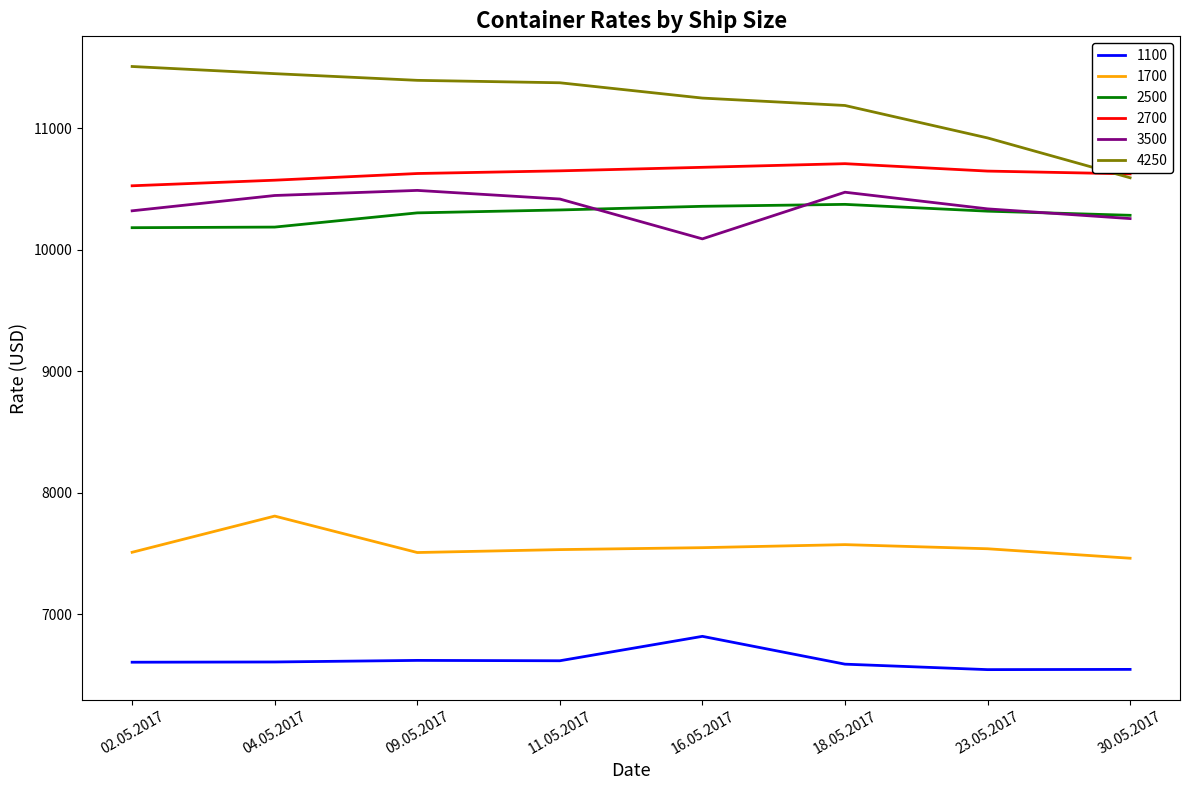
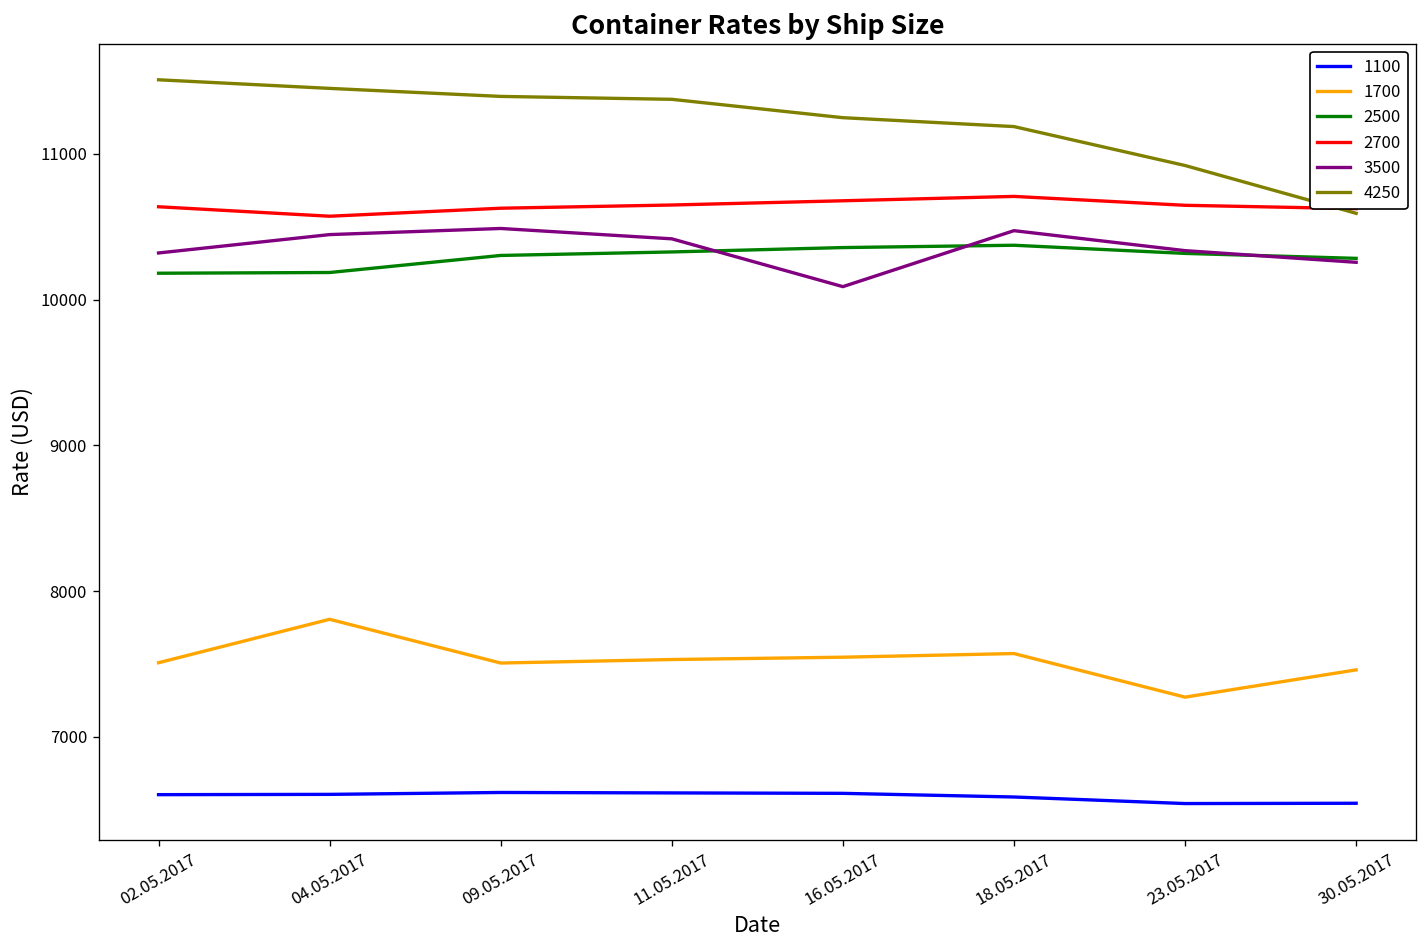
2700, 02.05.2017: 10530 -> 10640
1100, 16.05.2017: 6820 -> 6610
1700, 23.05.2017: 7540 -> 7270
